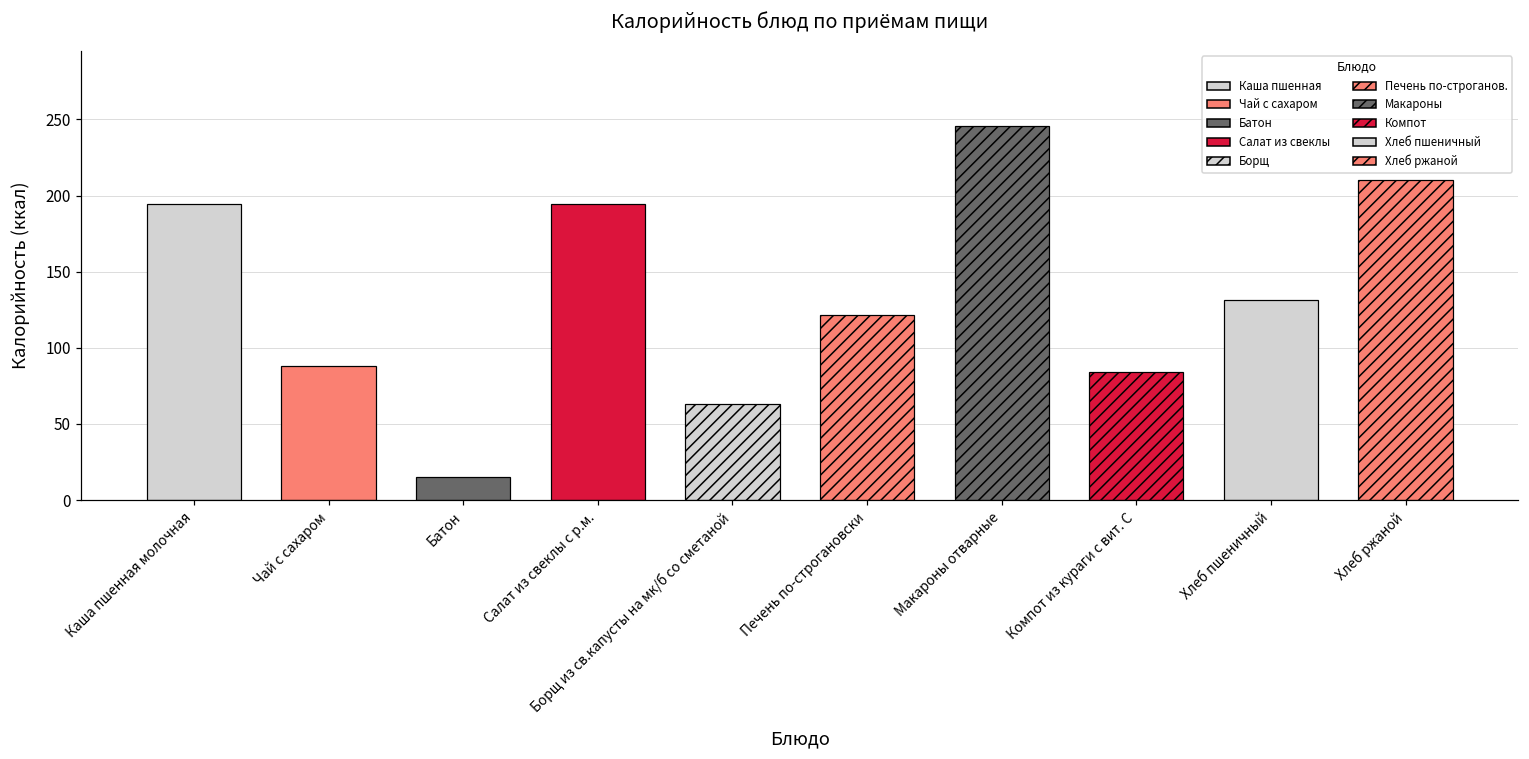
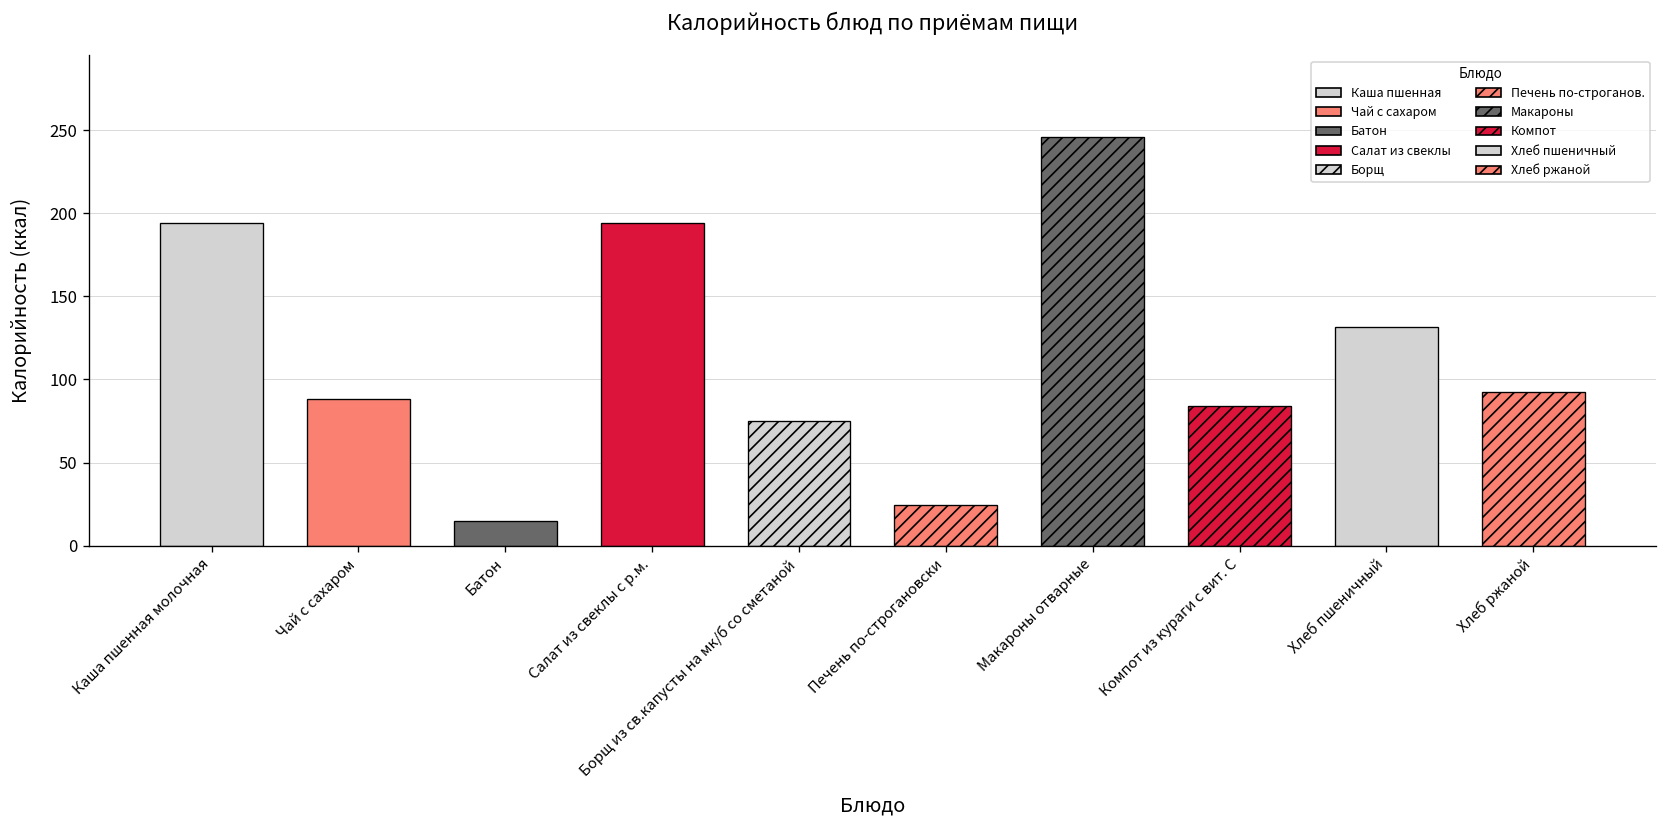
Борщ из св.капусты на мк/б со сметаной: 63 -> 75
Печень по-строгановски: 122 -> 24
Хлеб ржаной: 210 -> 93
